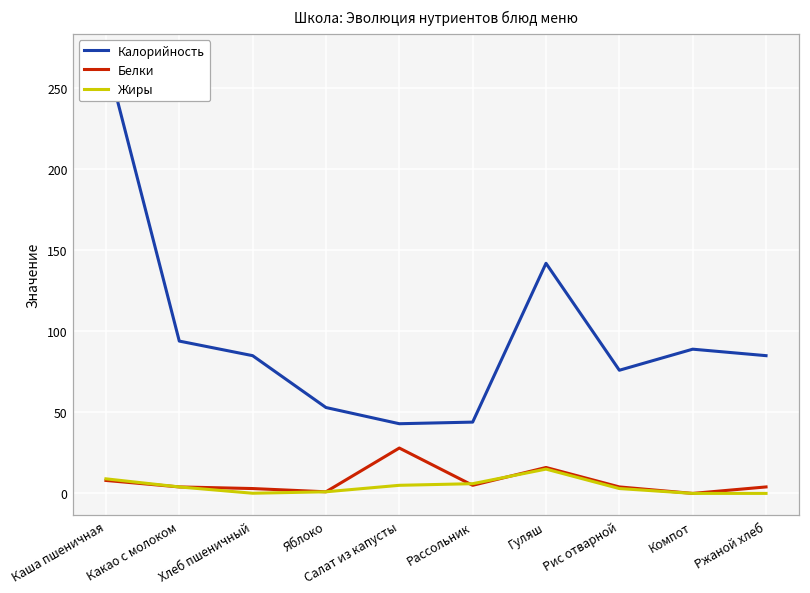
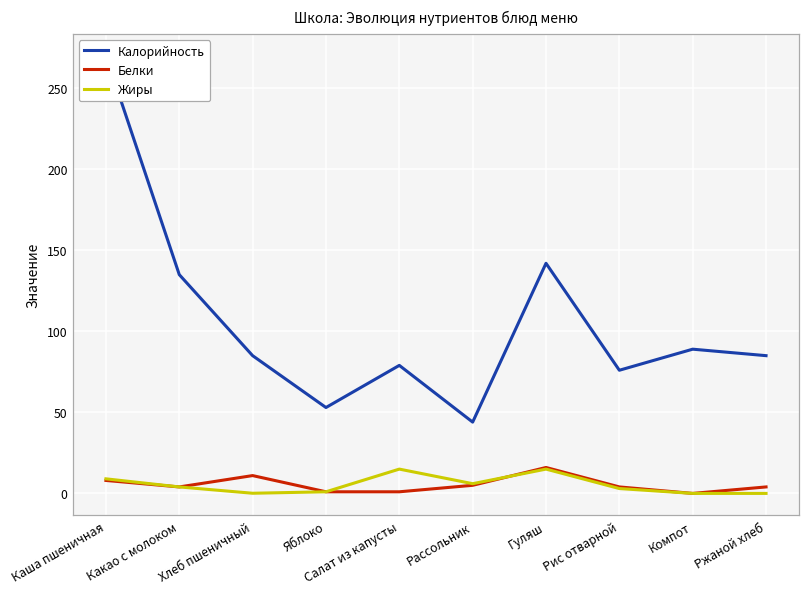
Калорийность, Какао с молоком: 94 -> 135
Белки, Хлеб пшеничный: 3 -> 11
Калорийность, Салат из капусты: 43 -> 79
Белки, Салат из капусты: 28 -> 1
Жиры, Салат из капусты: 5 -> 15
